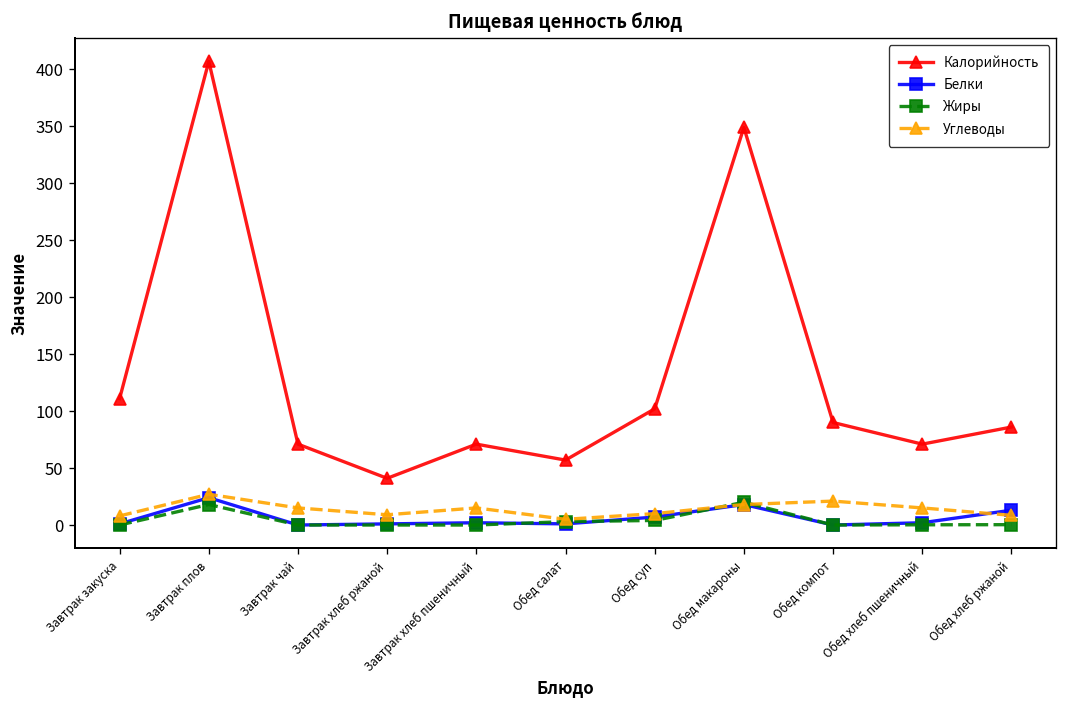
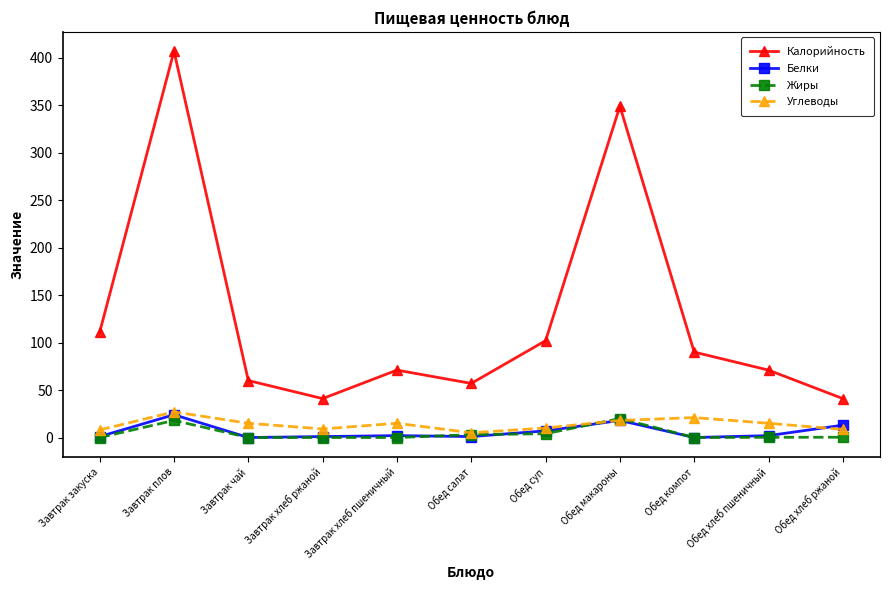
Калорийность, Завтрак чай: 70 -> 60
Калорийность, Обед хлеб ржаной: 90 -> 40
